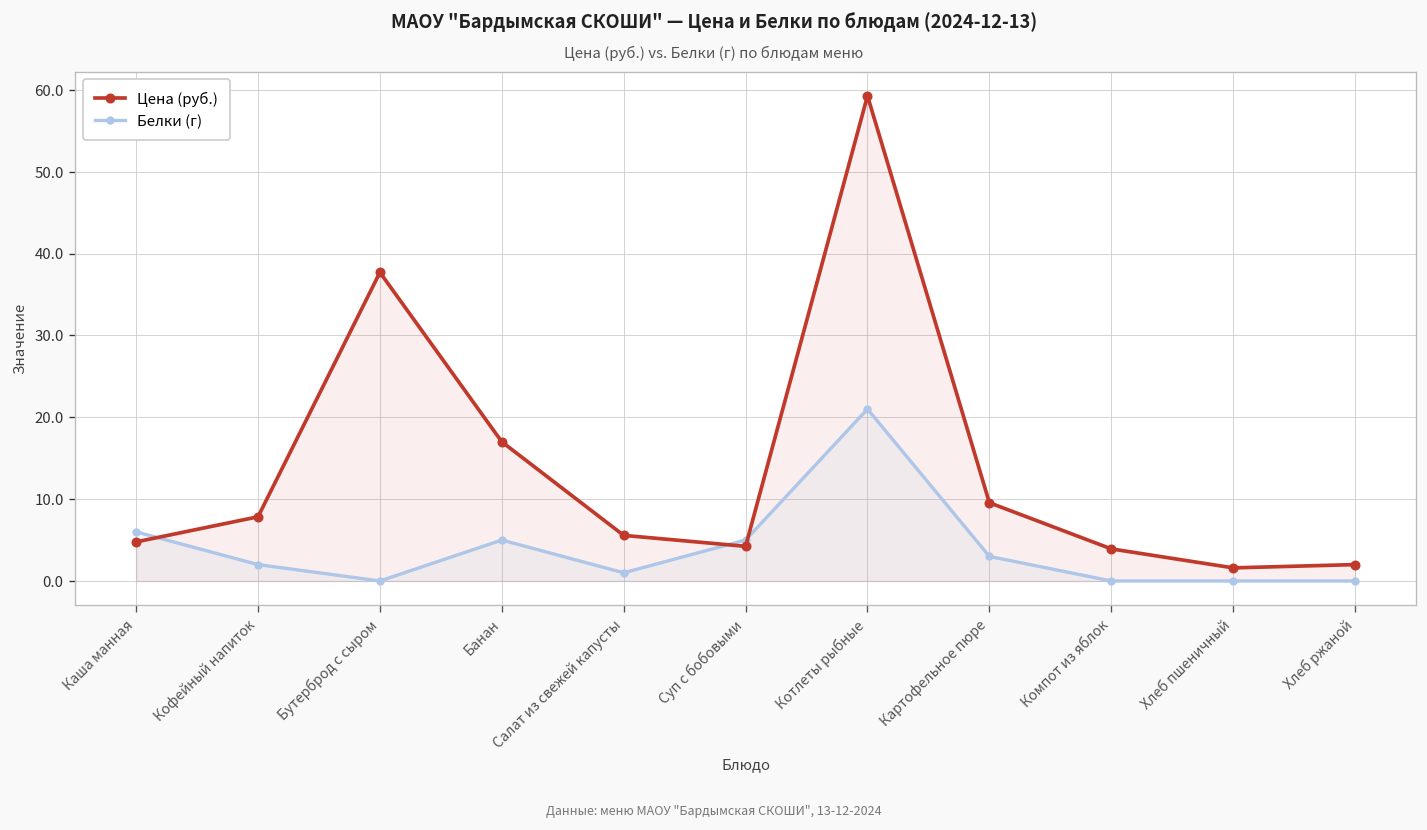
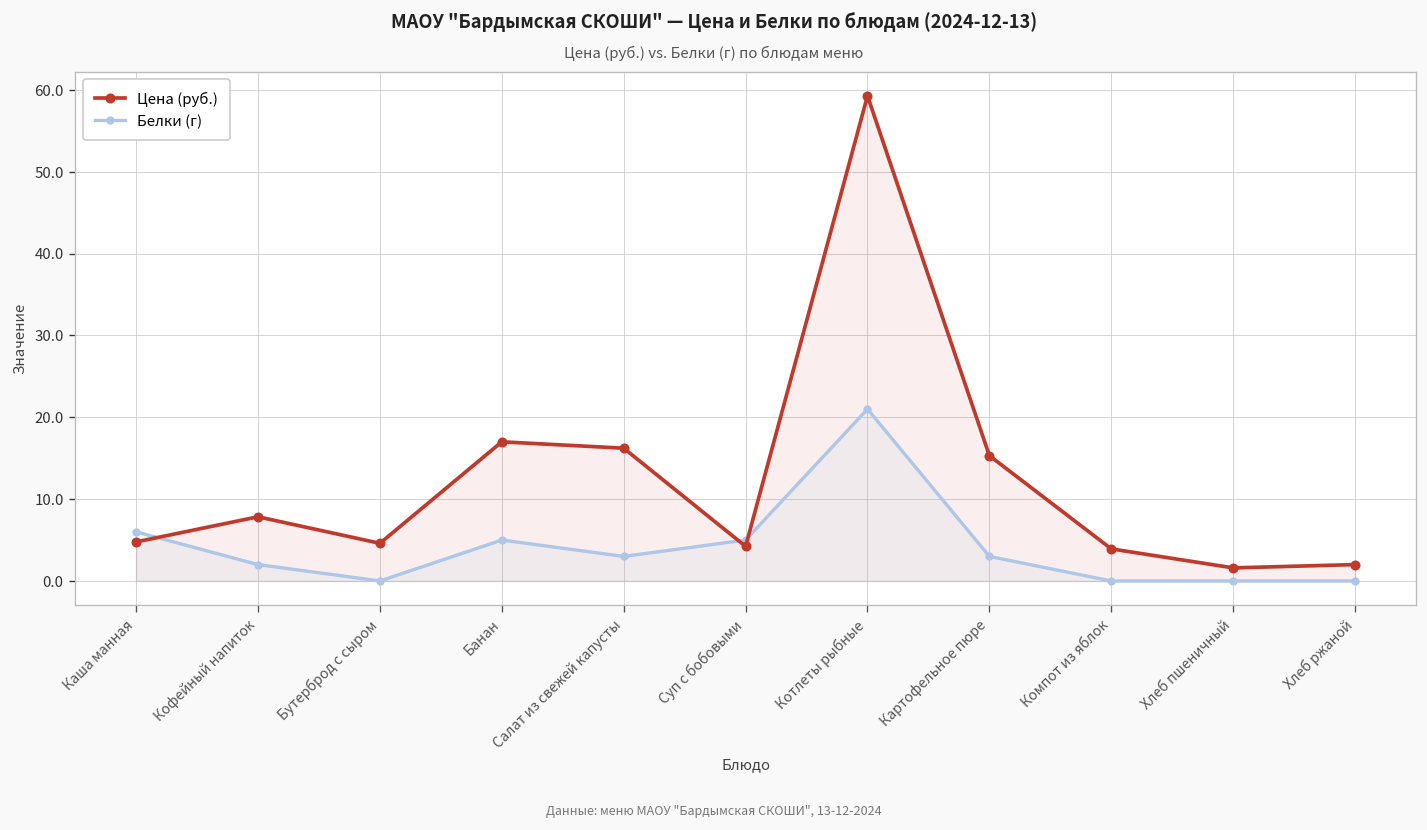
Цена (руб.), Бутерброд с сыром: 38 -> 5
Цена (руб.), Салат из свежей капусты: 6 -> 16
Белки (г), Салат из свежей капусты: 1 -> 3
Цена (руб.), Картофельное пюре: 10 -> 15
